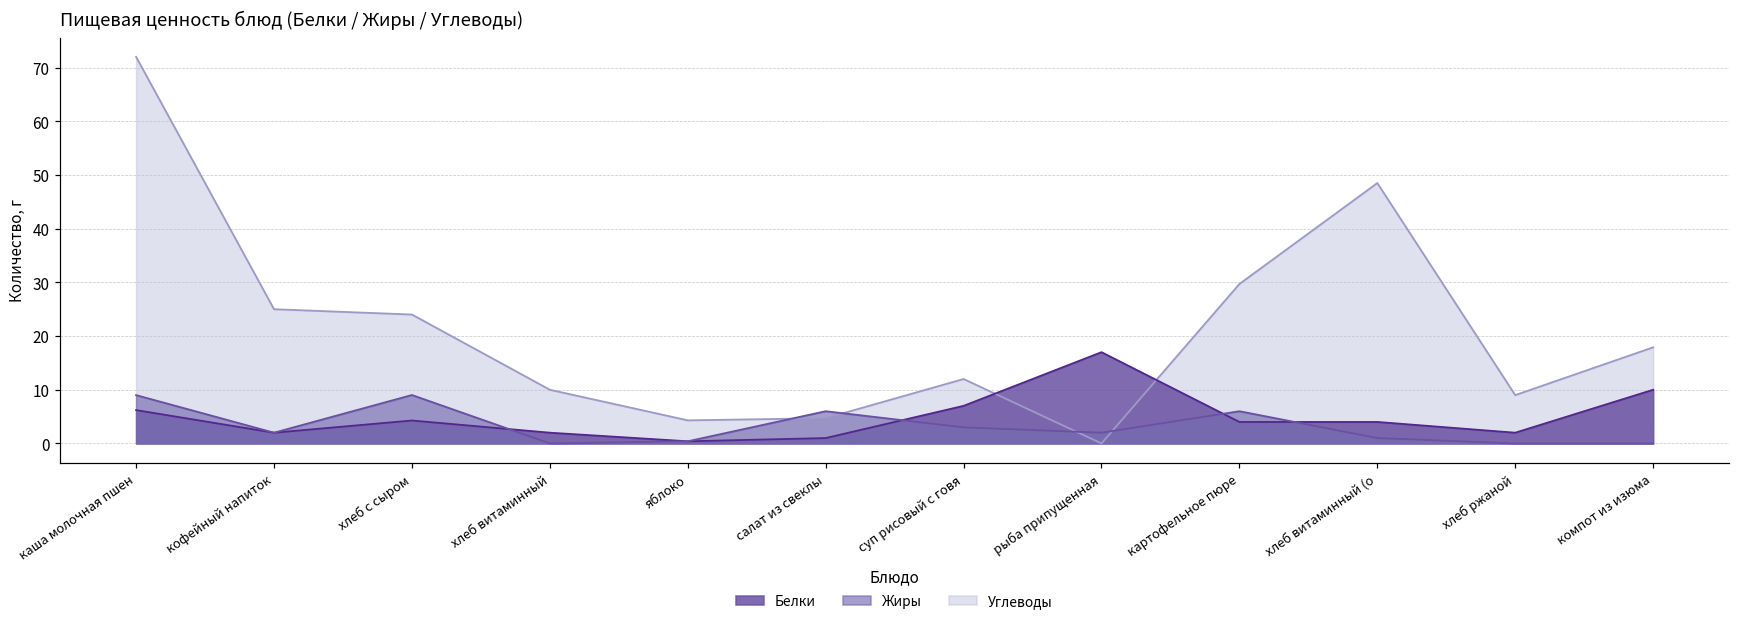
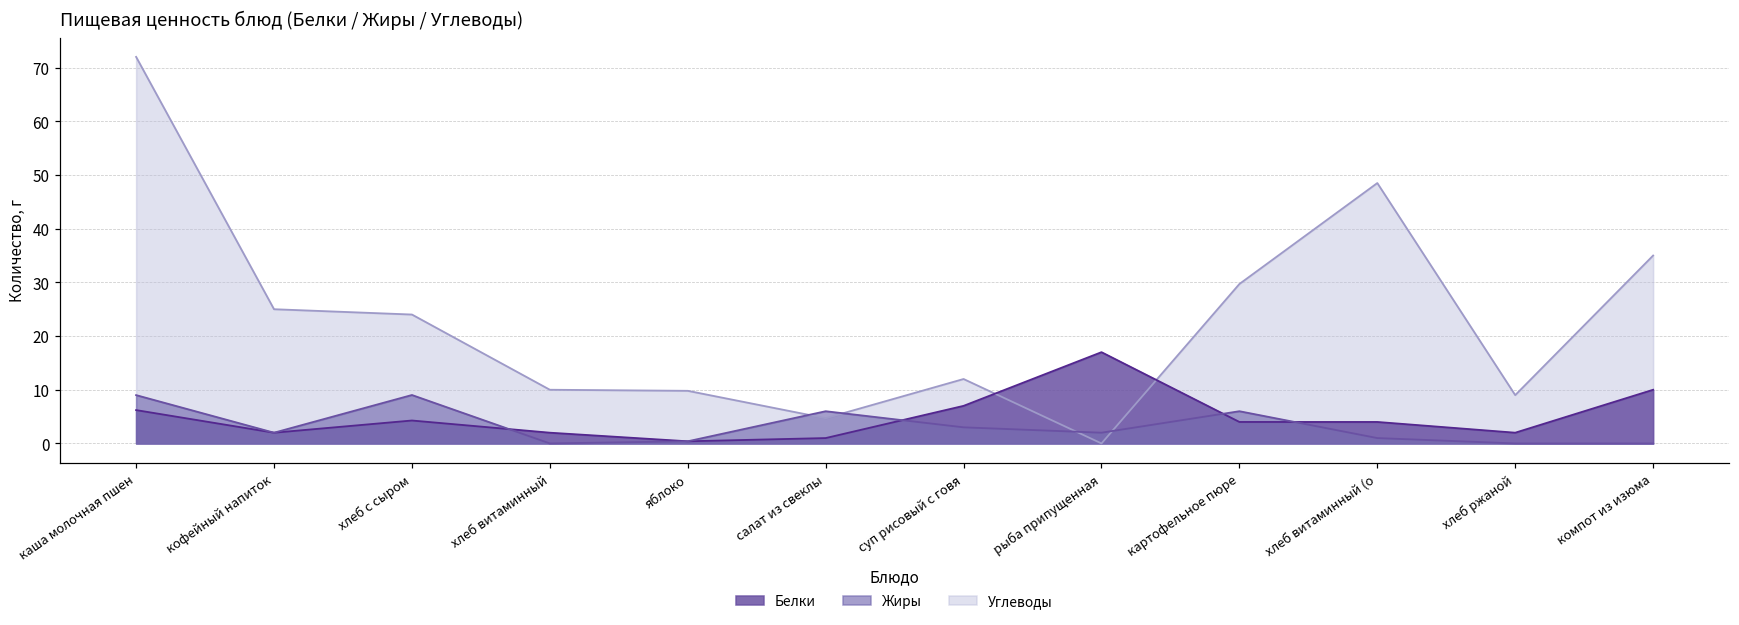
Углеводы, яблоко: 4 -> 10
Углеводы, компот из изюма: 18 -> 35
